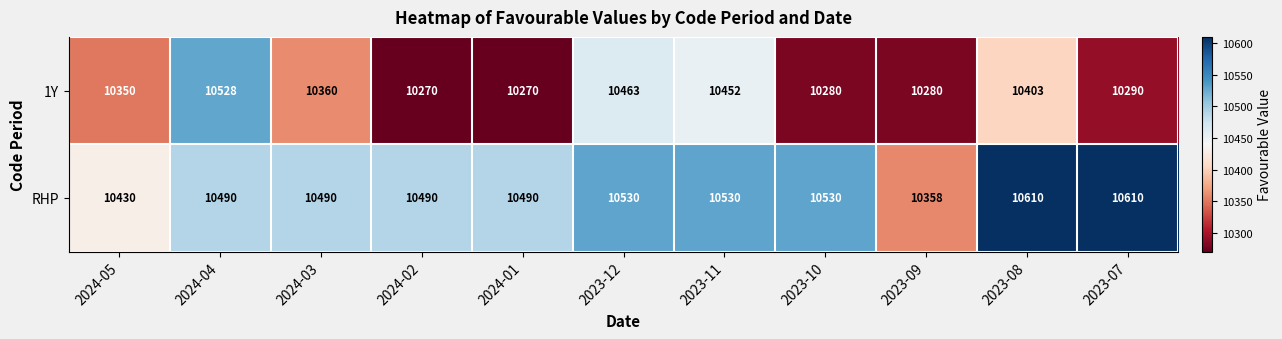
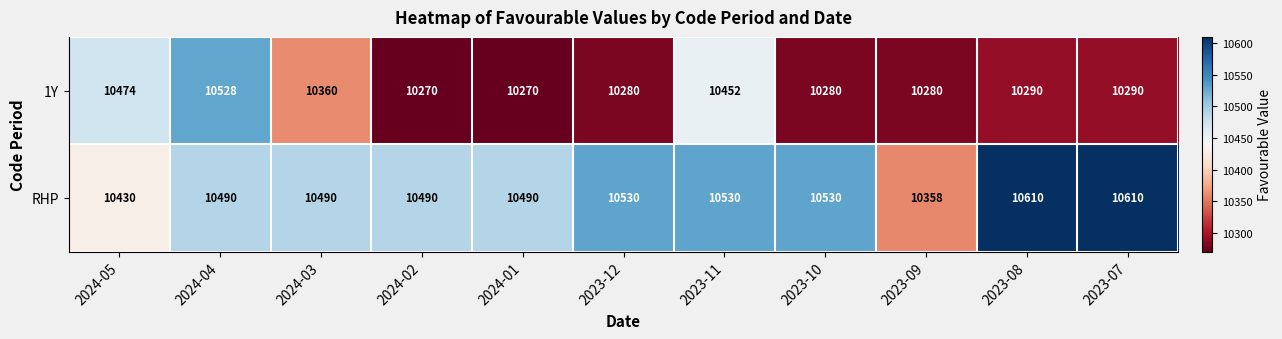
1Y, 2024-05: 10350 -> 10474
1Y, 2023-12: 10463 -> 10280
1Y, 2023-08: 10403 -> 10290
